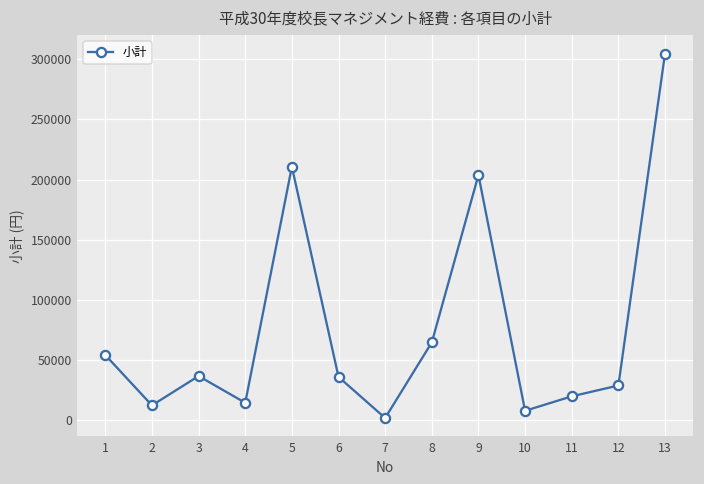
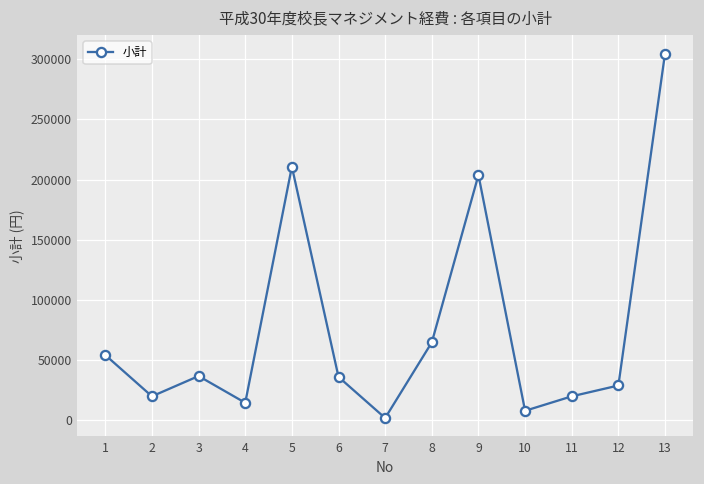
2: 12000 -> 20000
